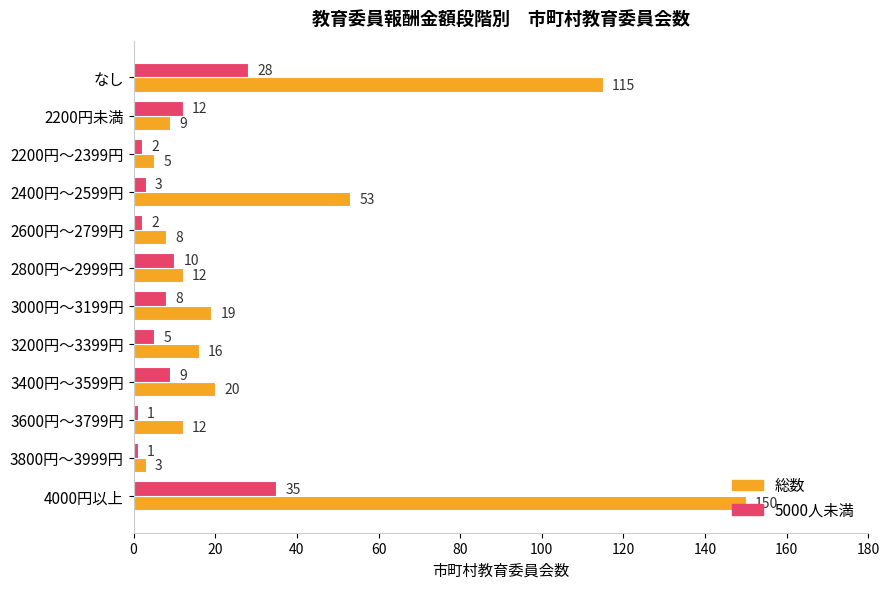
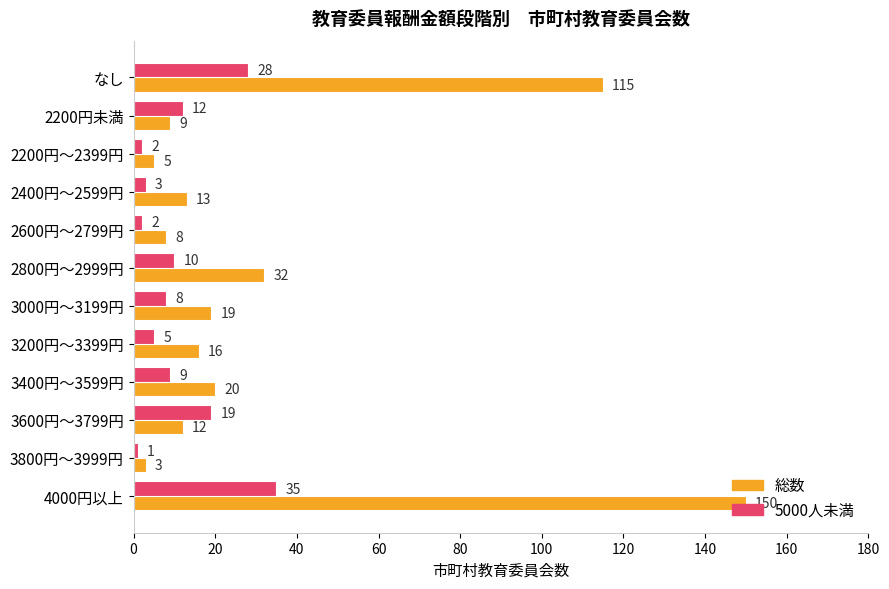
総数, 2400円～2599円: 53 -> 13
総数, 2800円～2999円: 12 -> 32
5000人未満, 3600円～3799円: 1 -> 19
